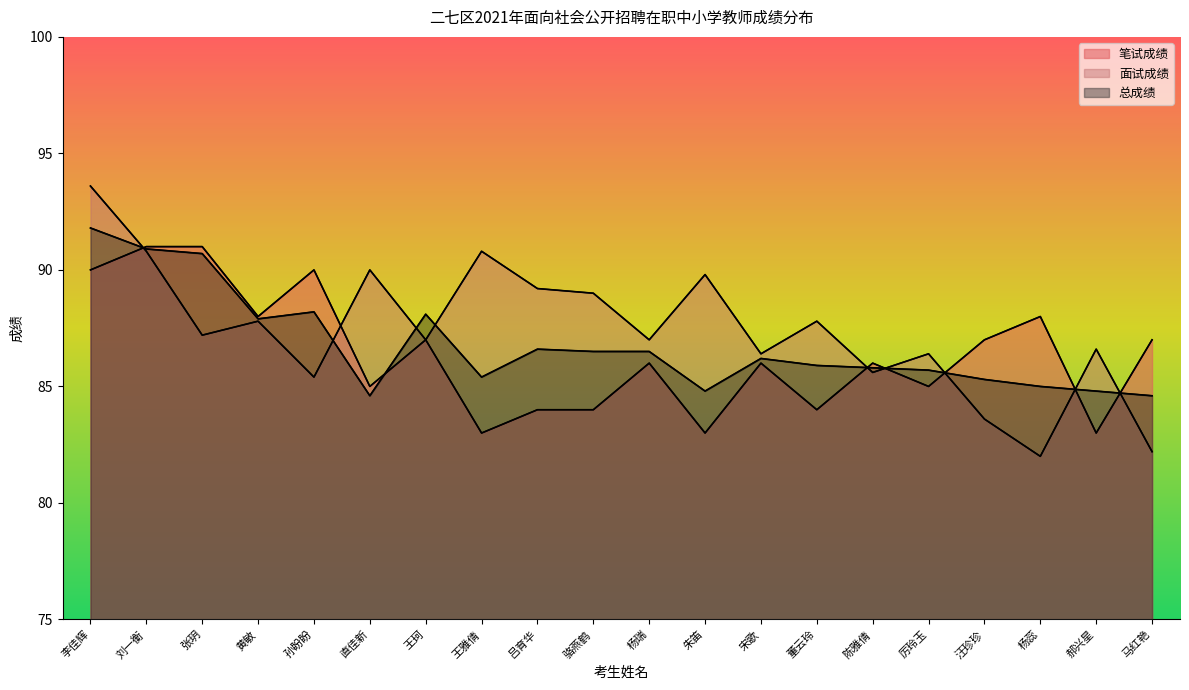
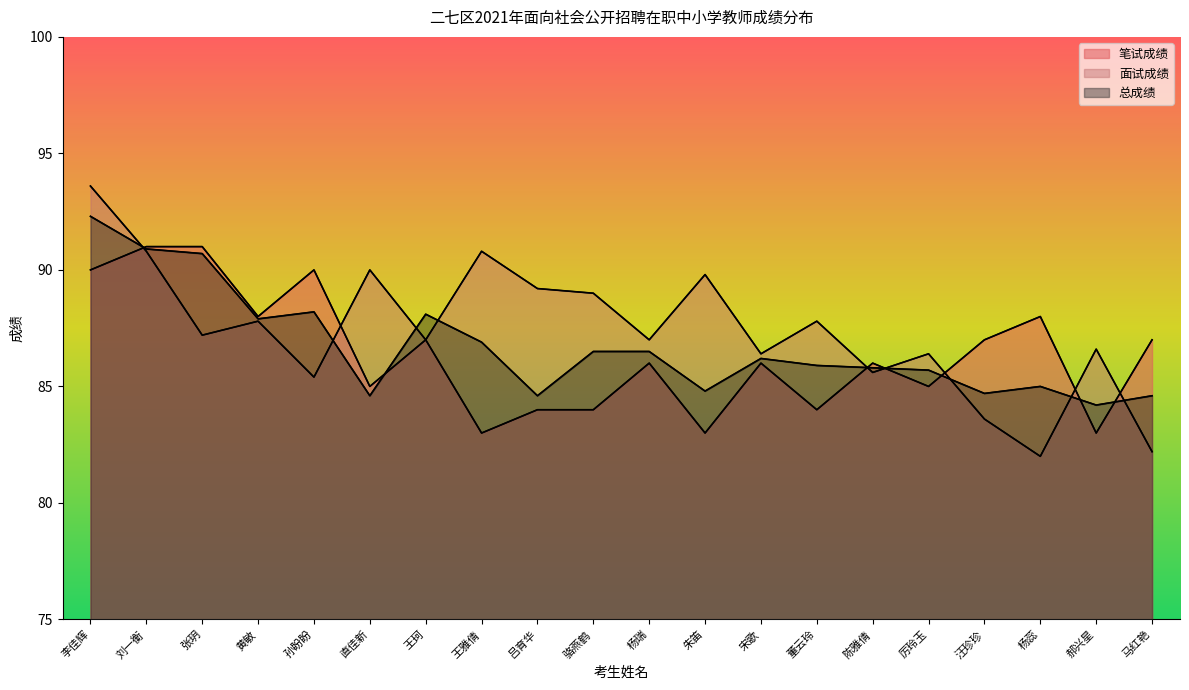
总成绩, 李佳辉: 91.8 -> 92.3
总成绩, 王雅倩: 85.4 -> 86.9
总成绩, 吕育华: 86.6 -> 84.6
总成绩, 汪珍珍: 85.3 -> 84.7
总成绩, 郝兴星: 84.8 -> 84.2
